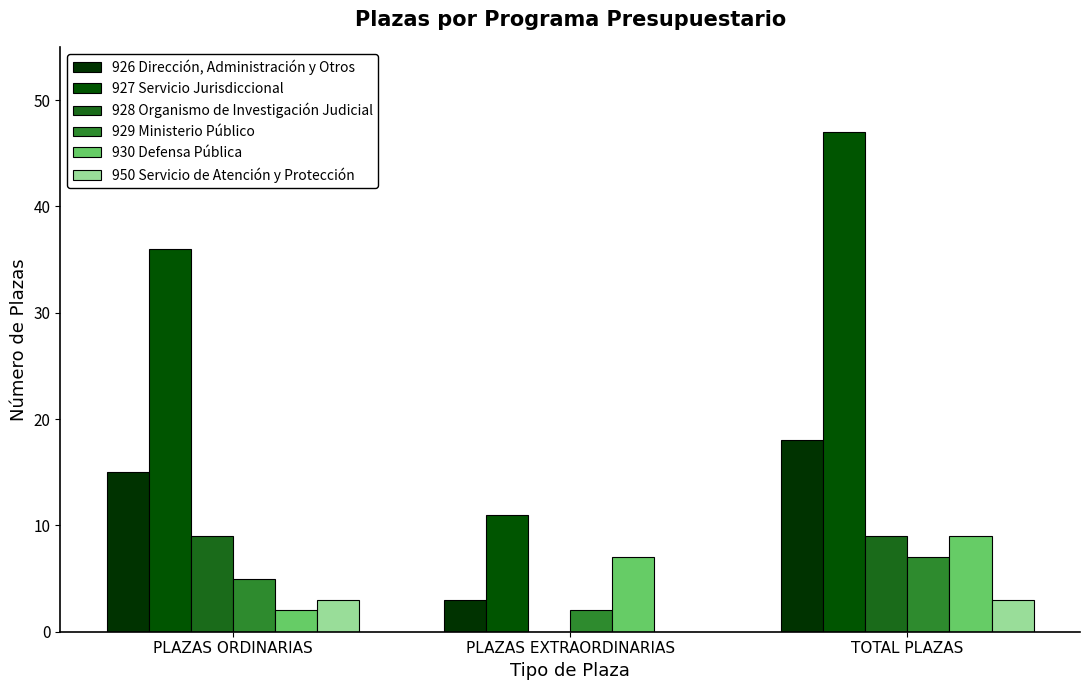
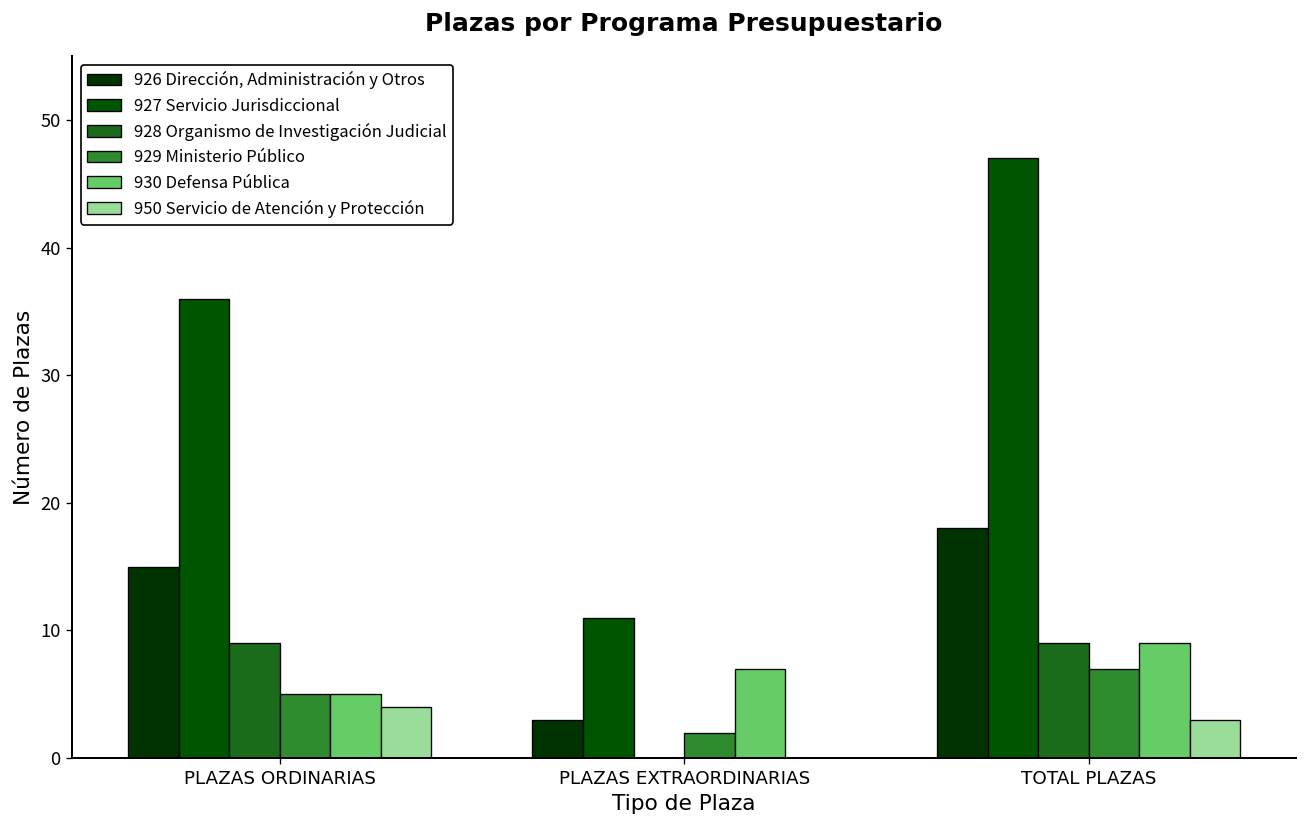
930 Defensa Pública, PLAZAS ORDINARIAS: 2 -> 5
950 Servicio de Atención y Protección, PLAZAS ORDINARIAS: 3 -> 4
